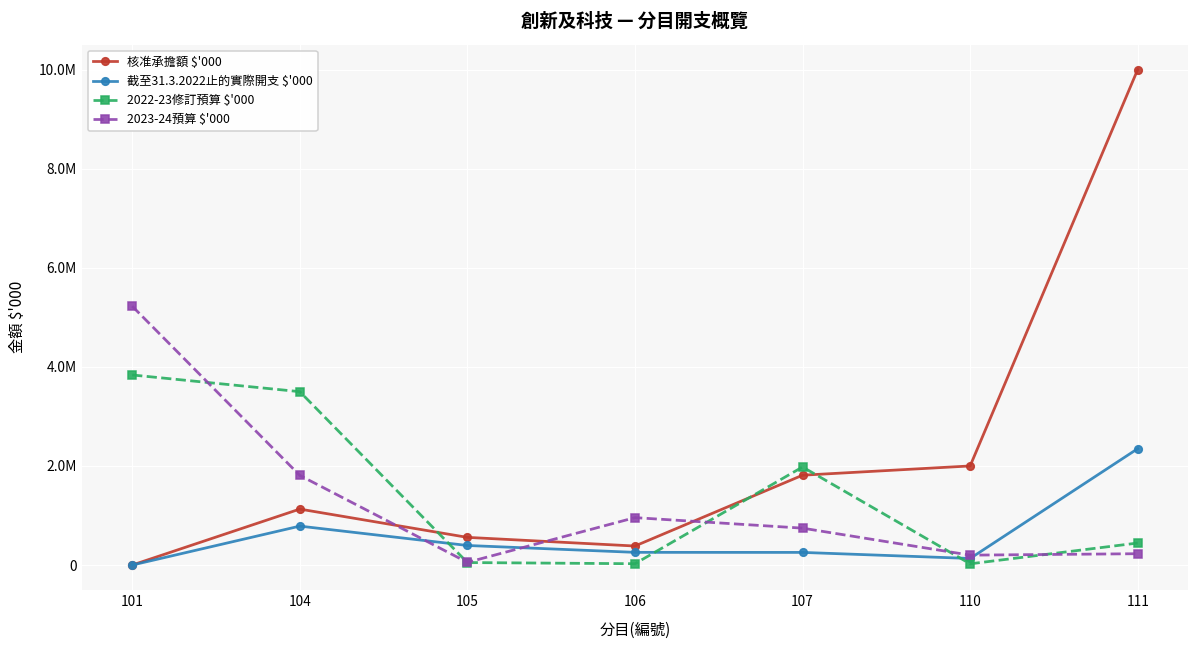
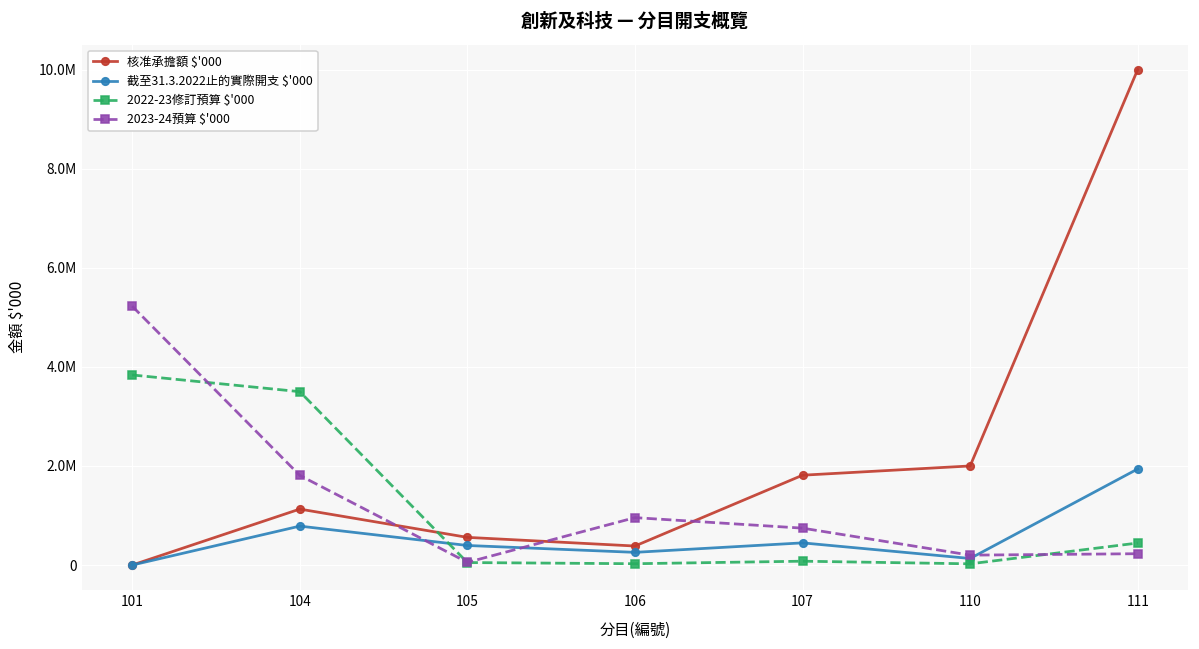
截至31.3.2022止的實際開支 $'000, 107: 300000 -> 400000
2022-23修訂預算 $'000, 107: 2000000 -> 100000
截至31.3.2022止的實際開支 $'000, 111: 2300000 -> 1900000
